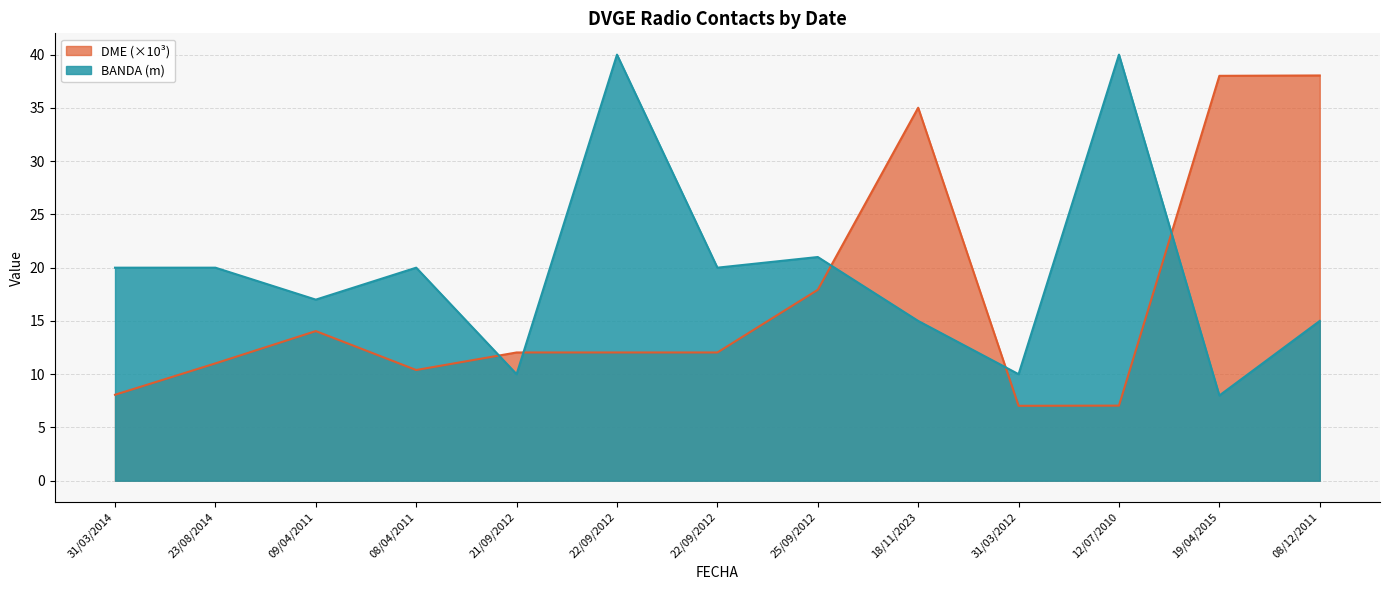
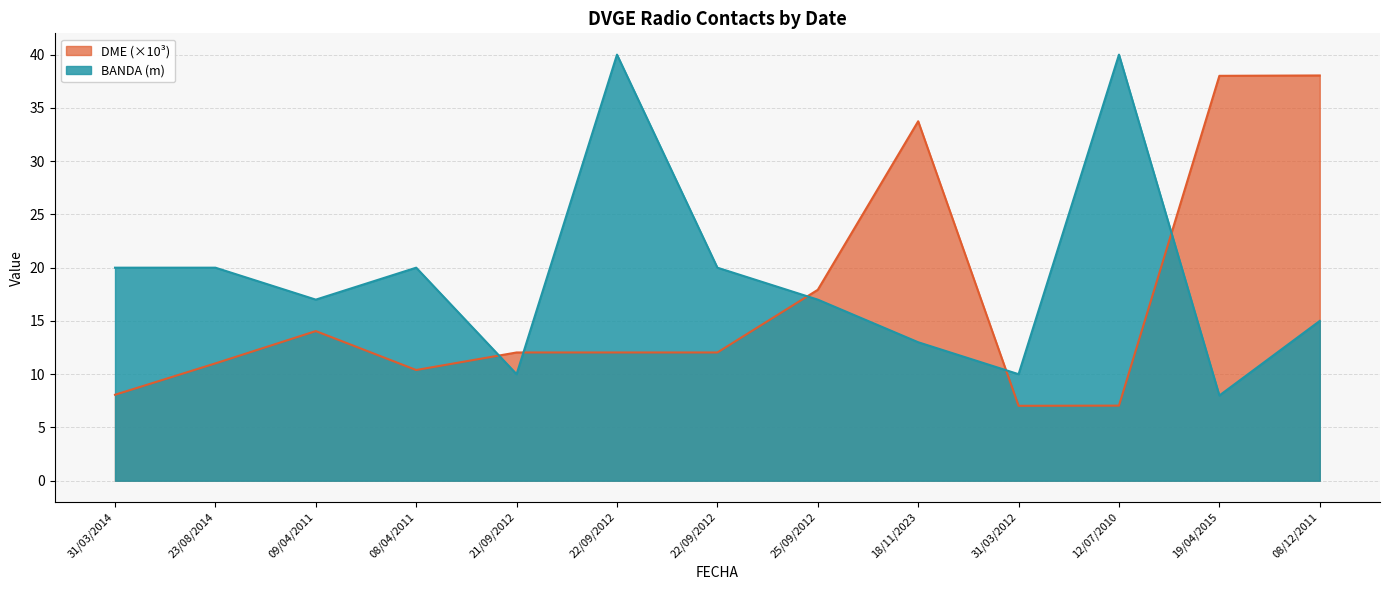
BANDA (m), 25/09/2012: 21 -> 17
DME (×10³), 18/11/2023: 35.0 -> 33.7
BANDA (m), 18/11/2023: 15 -> 13
